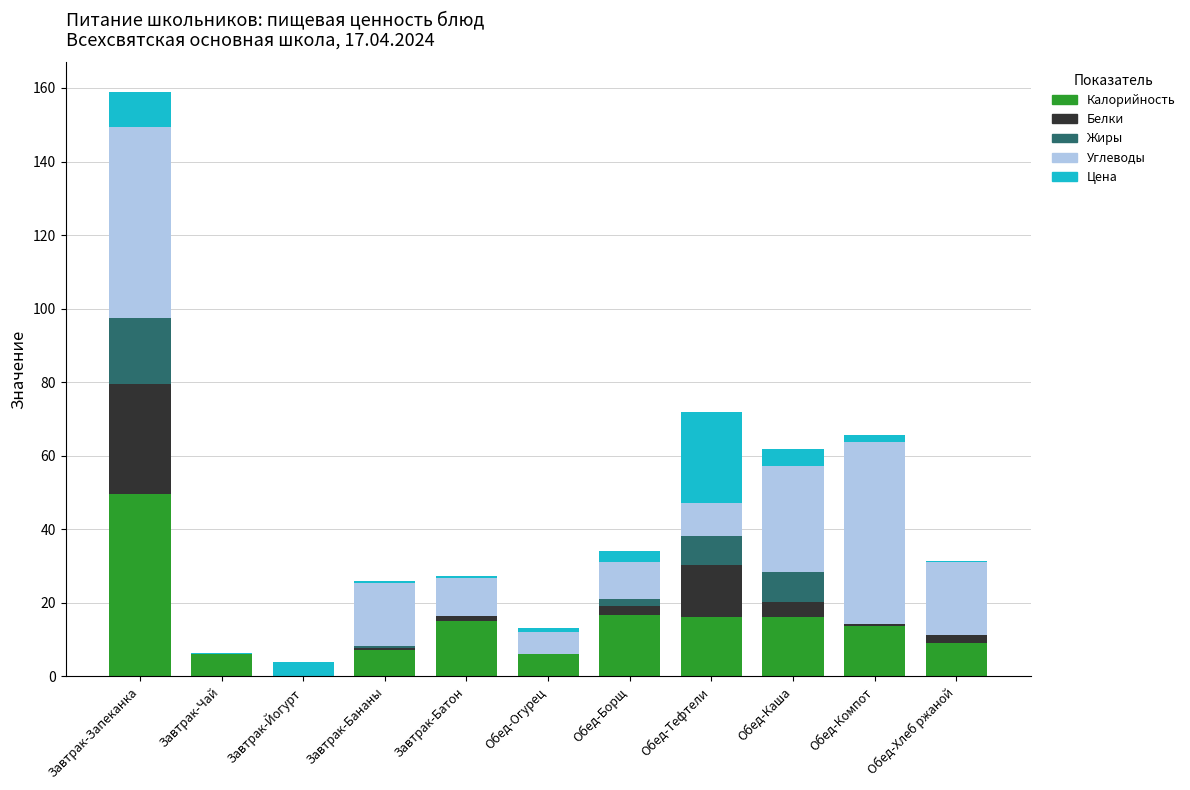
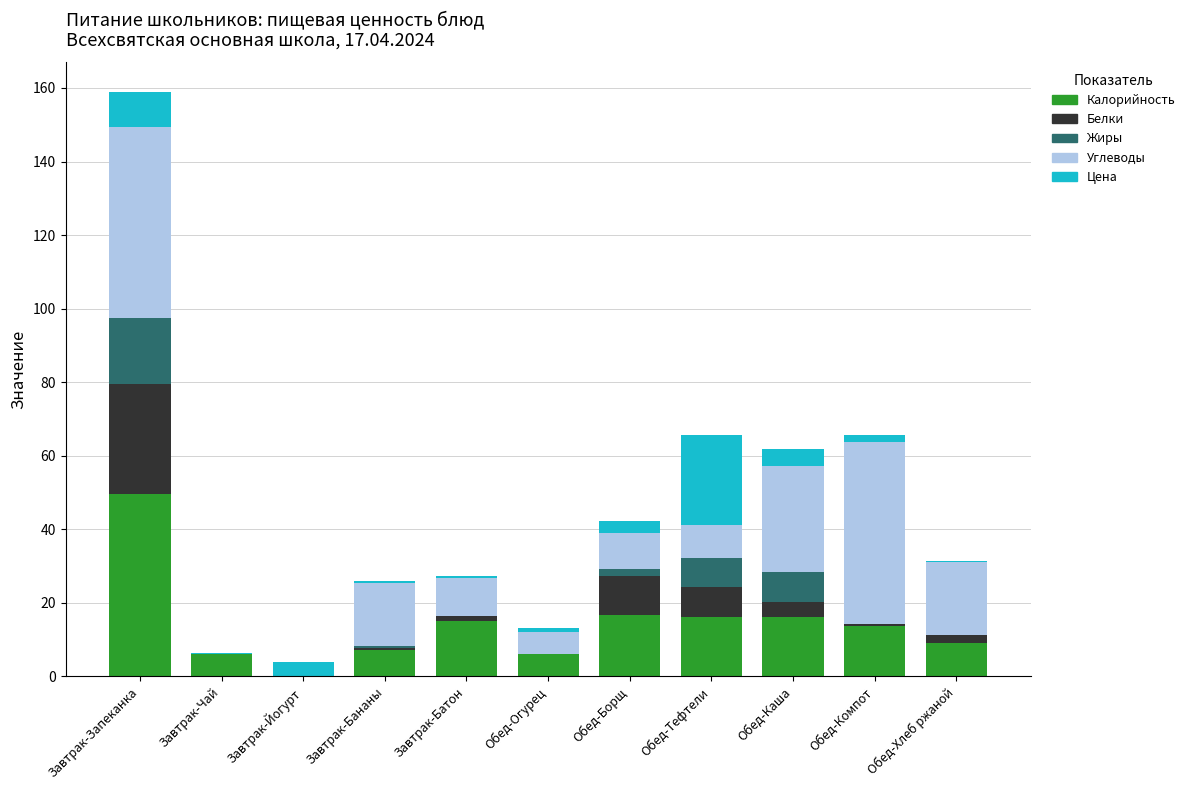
Белки, Обед-Борщ: 2 -> 10
Белки, Обед-Тефтели: 14 -> 8
